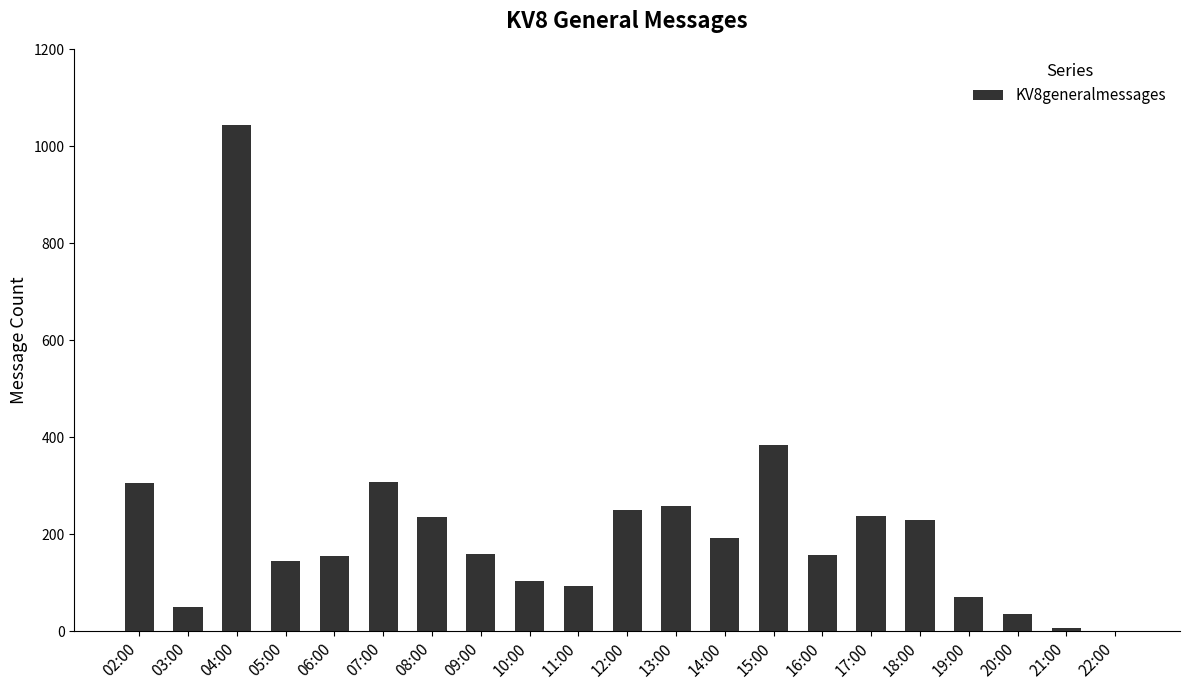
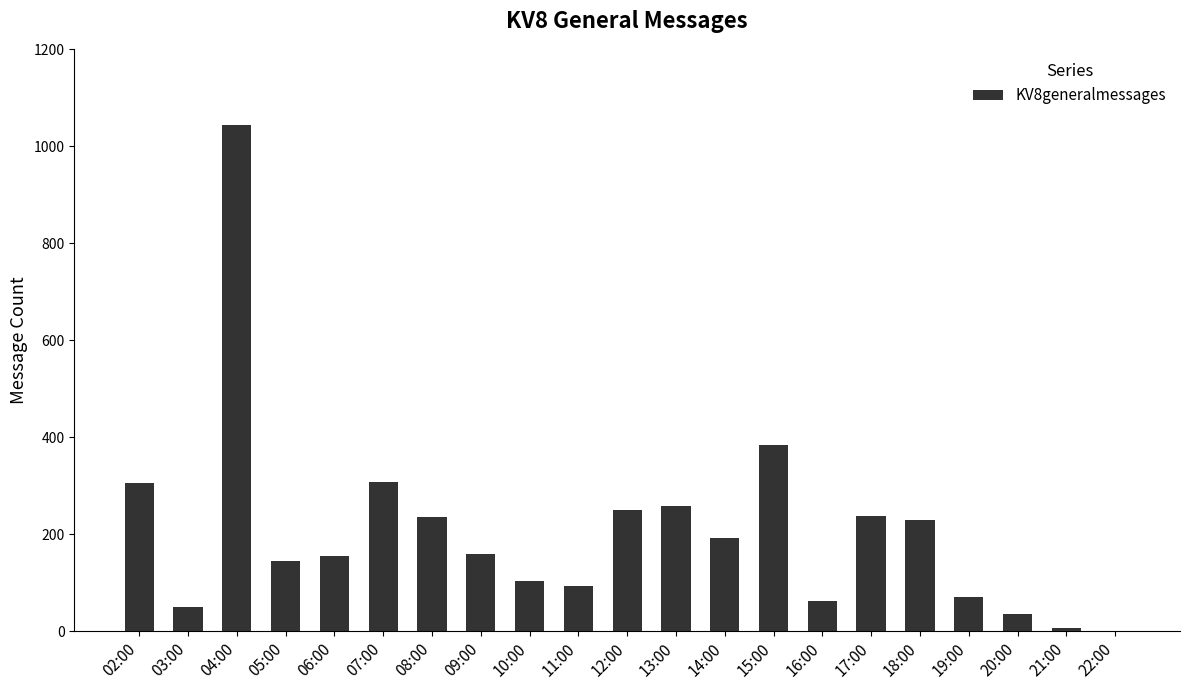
16:00: 160 -> 60
